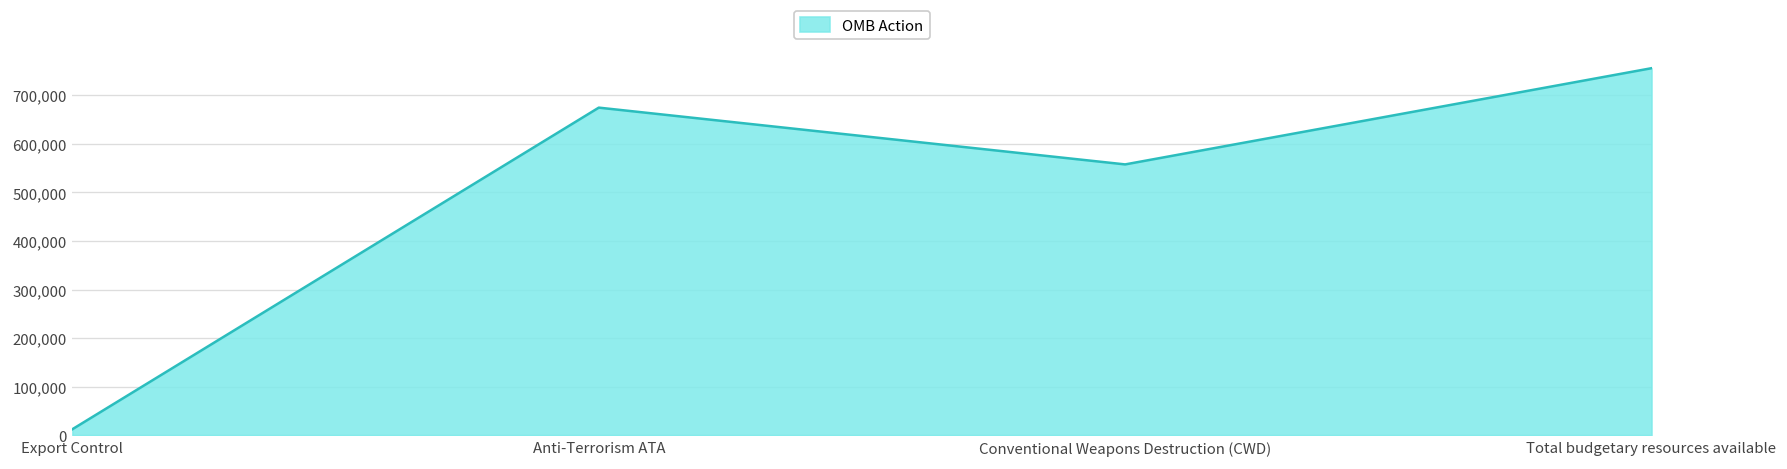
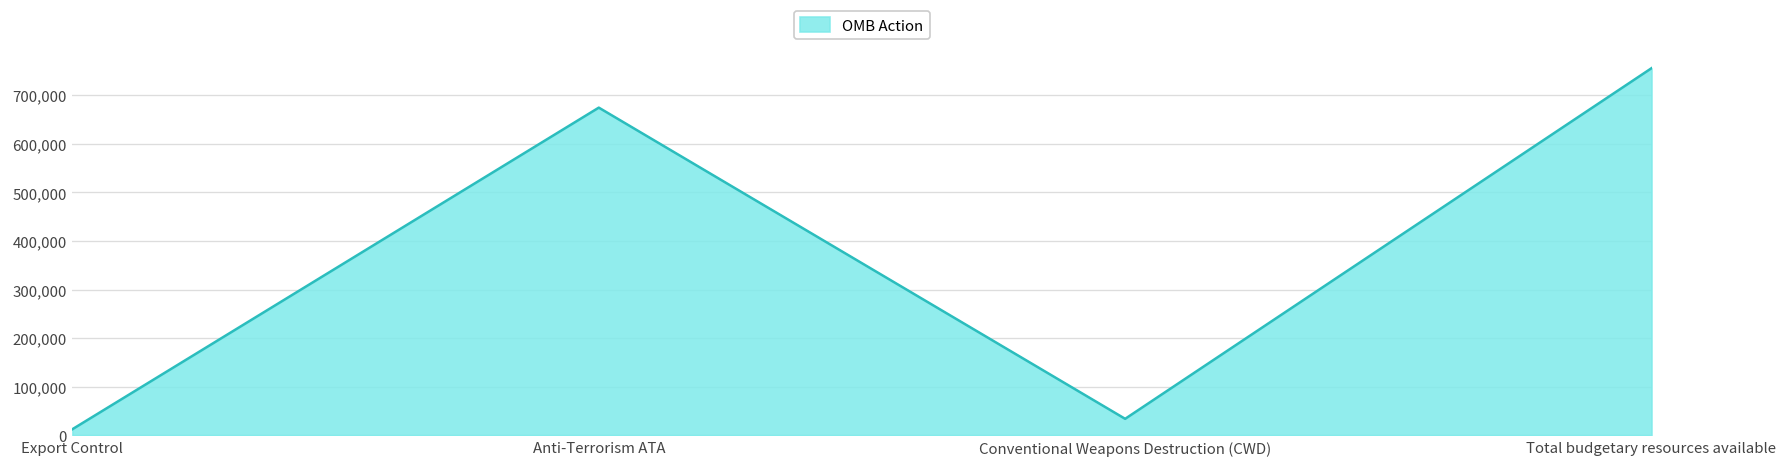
Conventional Weapons Destruction (CWD): 560,000 -> 30,000
